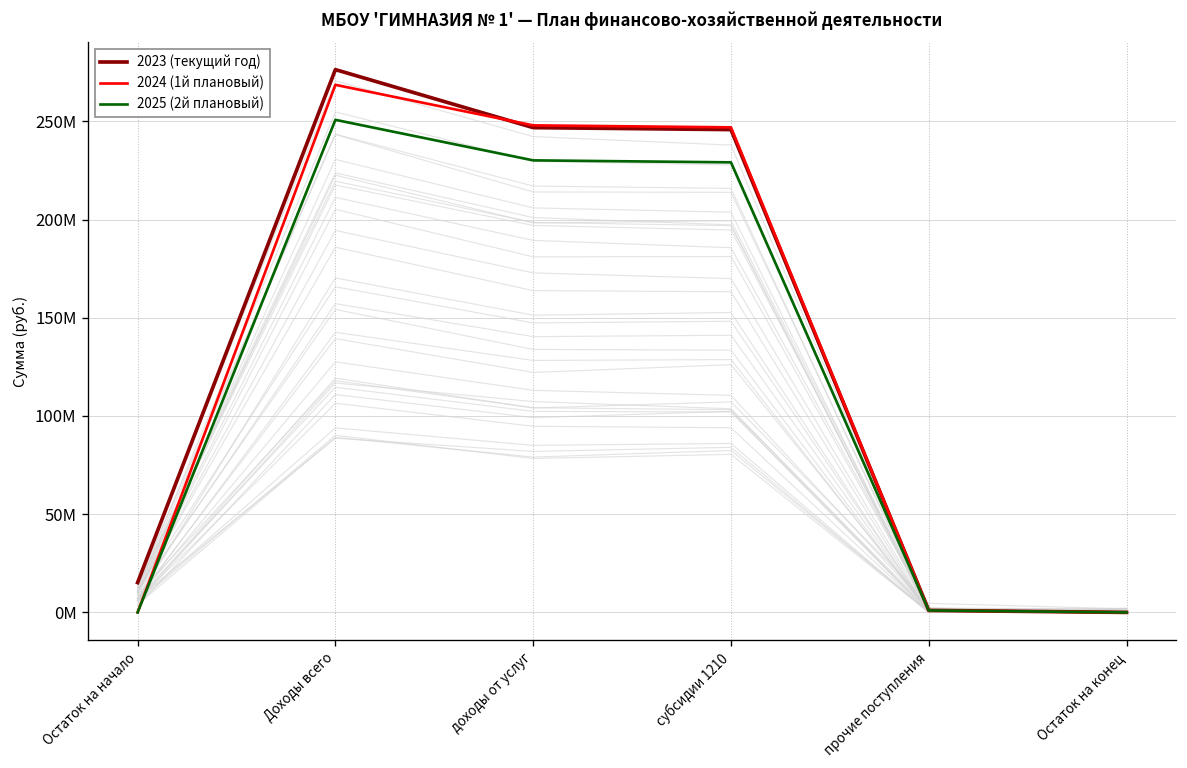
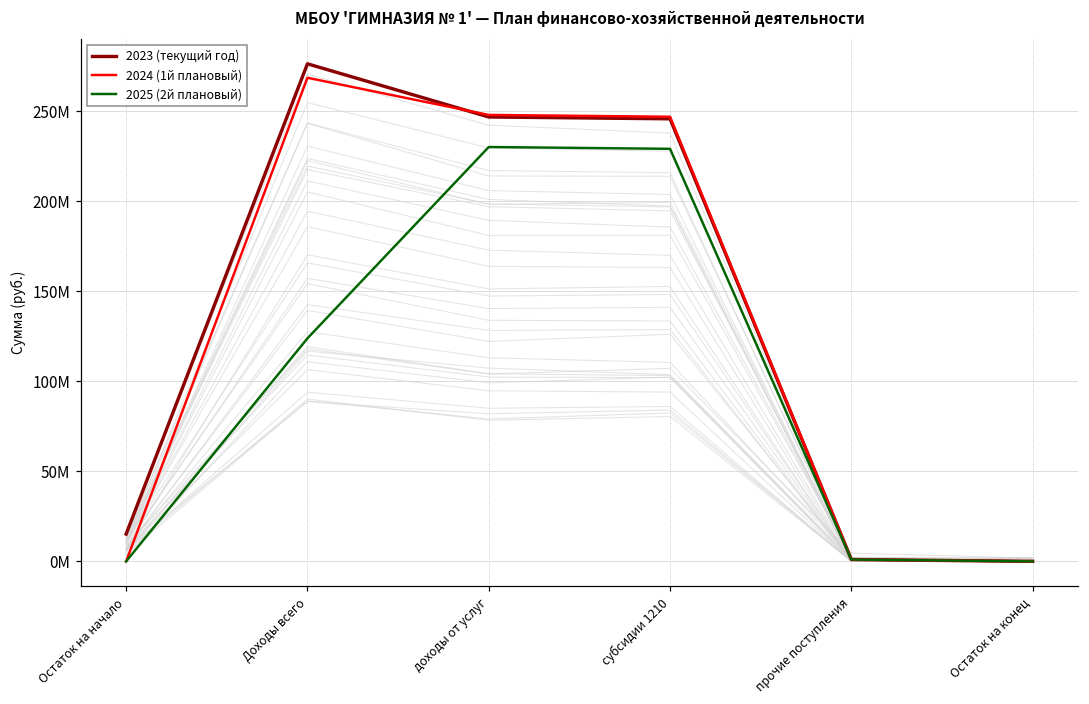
2025 (2й плановый), Доходы всего: 251000000 -> 124000000
